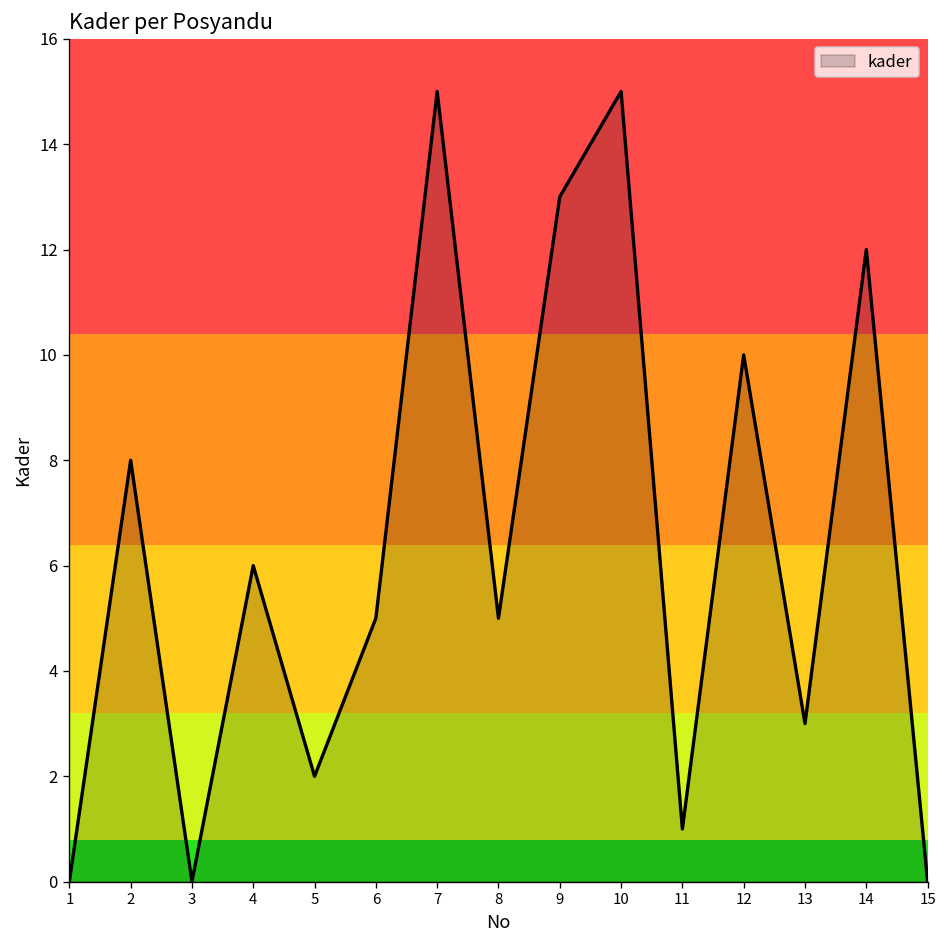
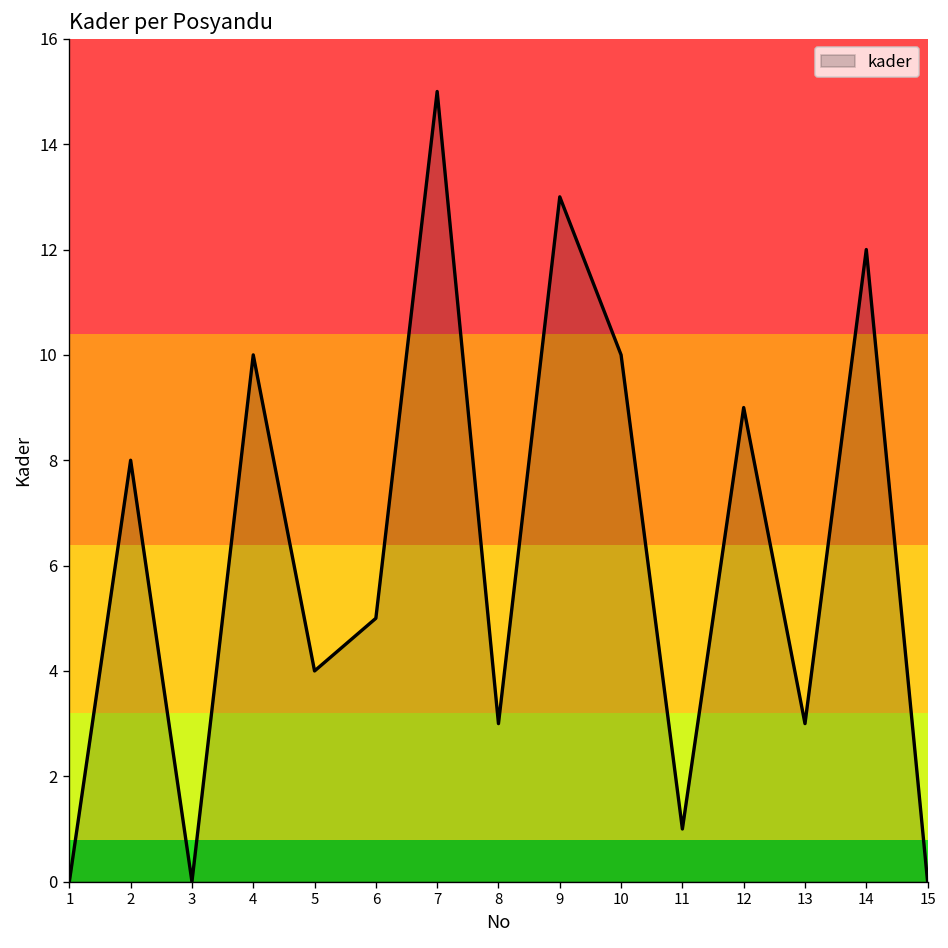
4: 6 -> 10
5: 2 -> 4
8: 5 -> 3
10: 15 -> 10
12: 10 -> 9
